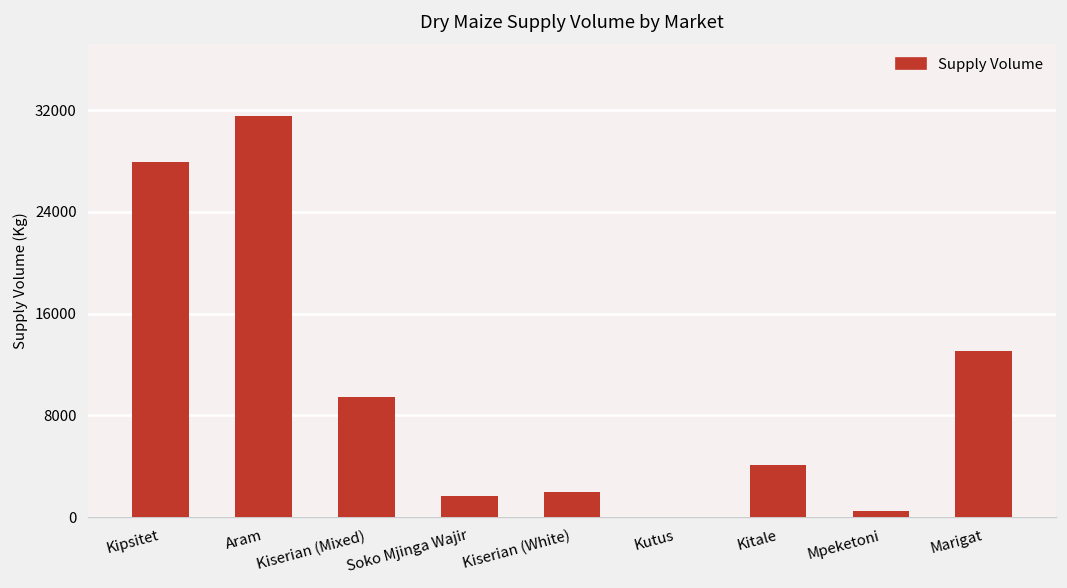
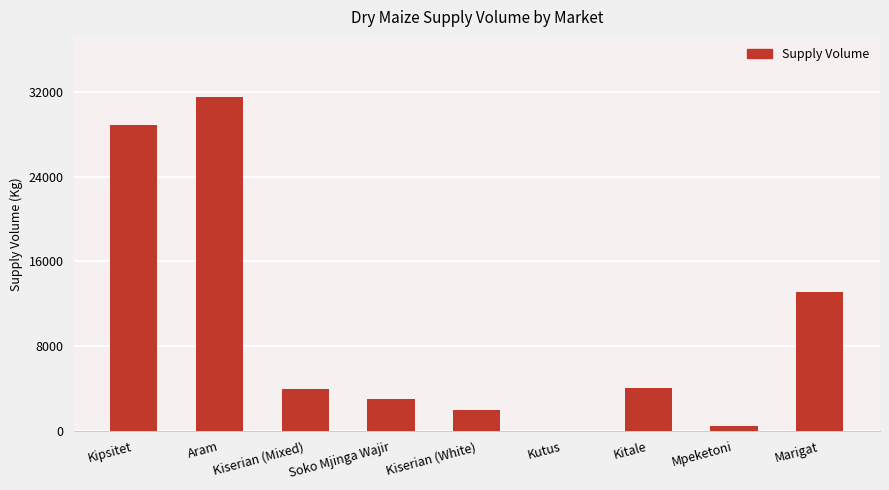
Kipsitet: 27900 -> 28900
Kiserian (Mixed): 9500 -> 4000
Soko Mjinga Wajir: 1600 -> 3000
